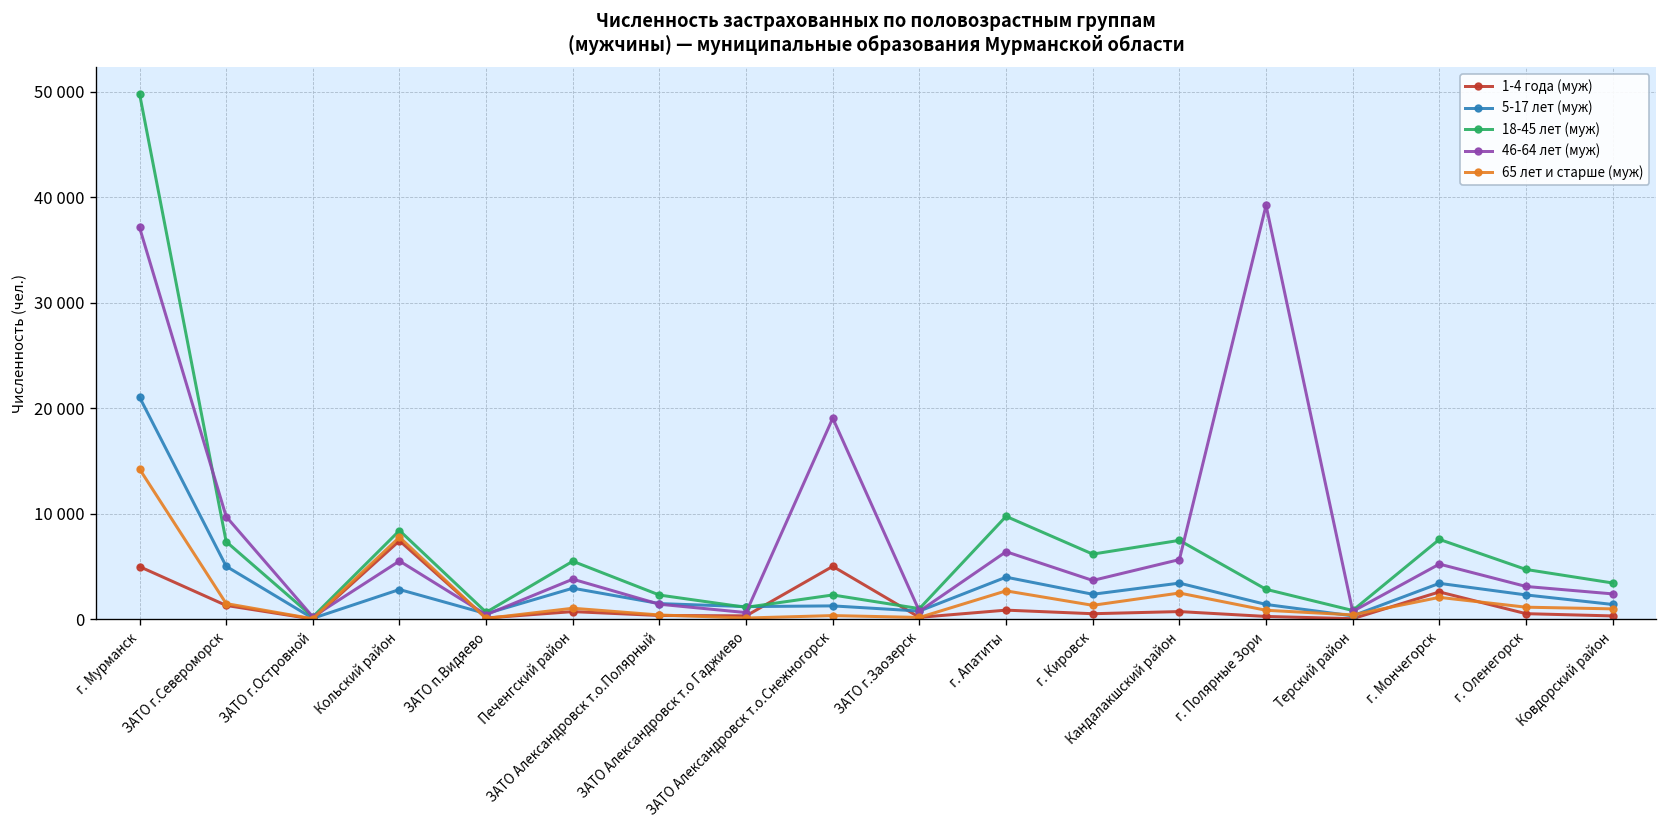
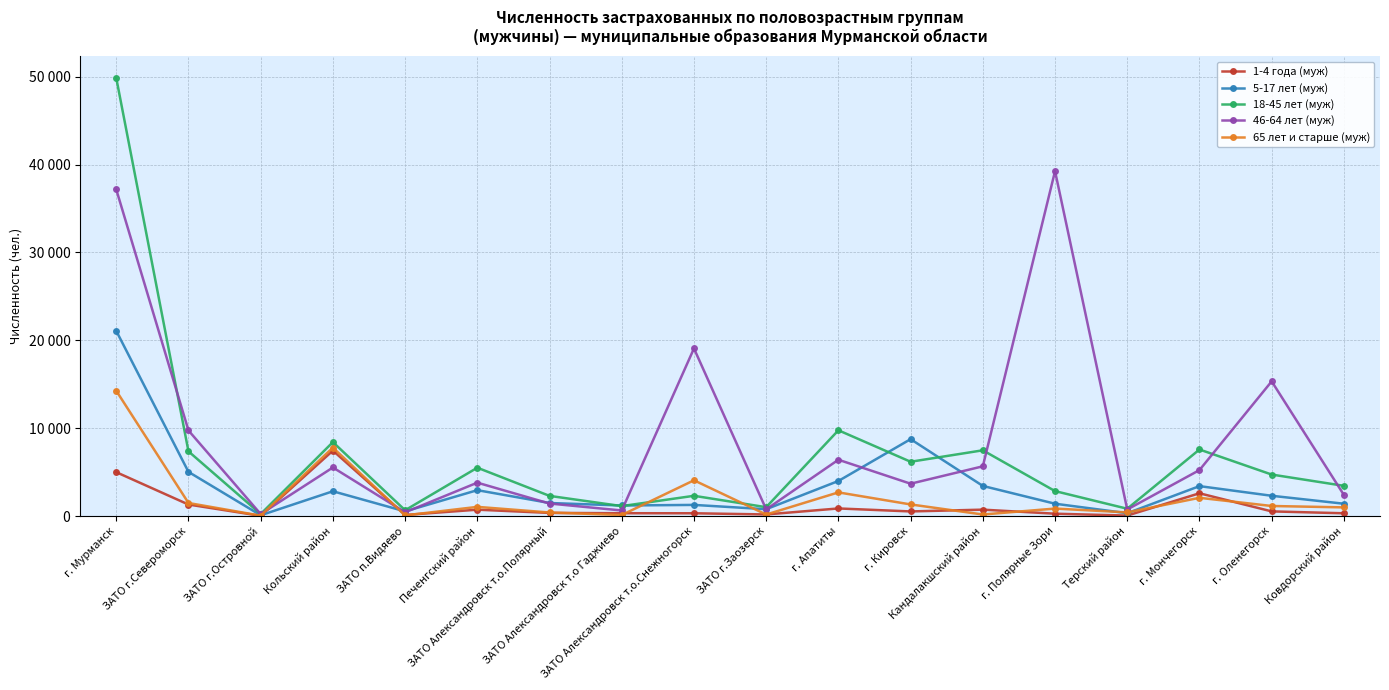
1-4 года (муж), ЗАТО Александровск т.о.Снежногорск: 5000 -> 0
65 лет и старше (муж), ЗАТО Александровск т.о.Снежногорск: 0 -> 4000
5-17 лет (муж), г. Кировск: 2000 -> 9000
65 лет и старше (муж), Кандалакшский район: 2000 -> 0
46-64 лет (муж), г. Оленегорск: 3000 -> 15000
